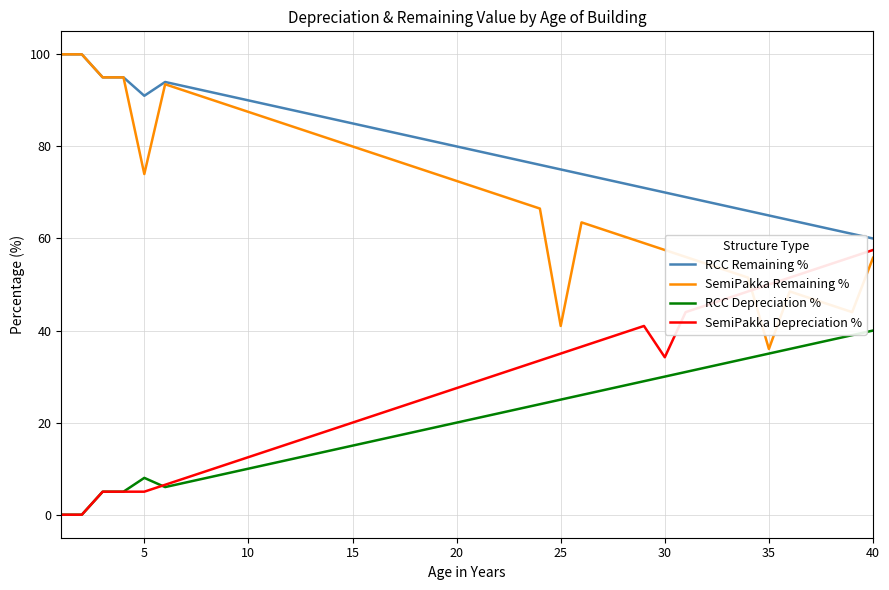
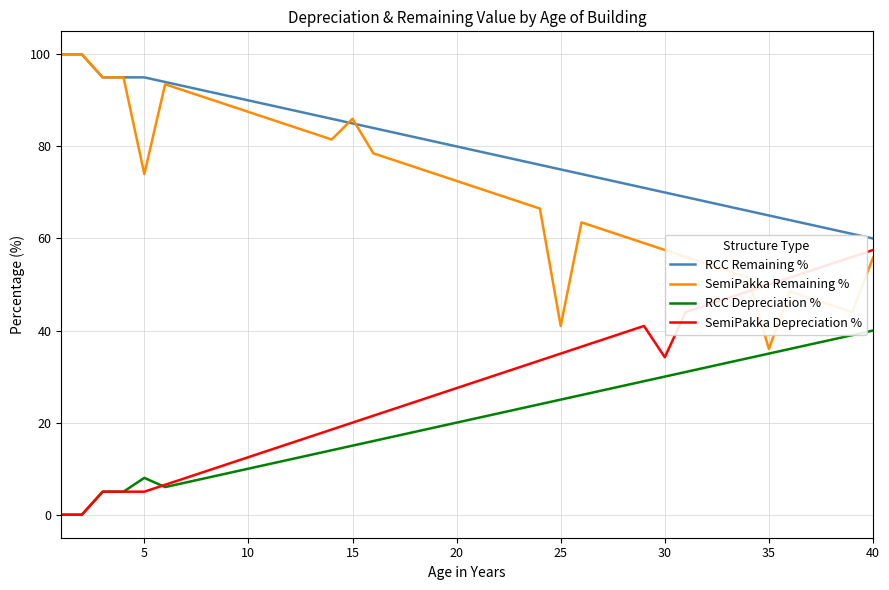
RCC Remaining %, 5: 91 -> 95
SemiPakka Remaining %, 15: 80 -> 86
